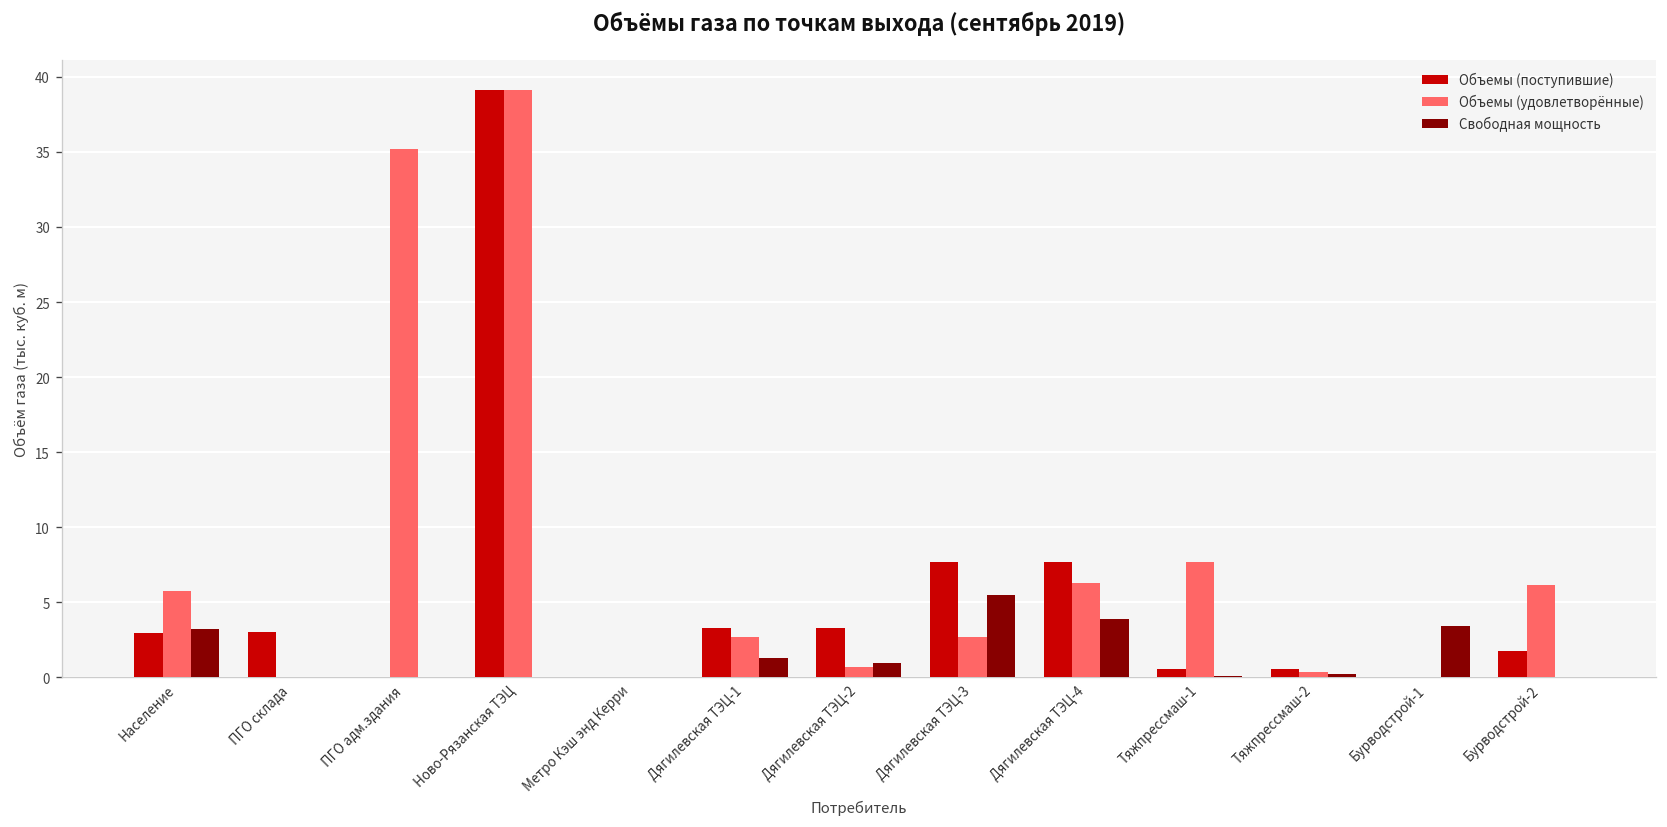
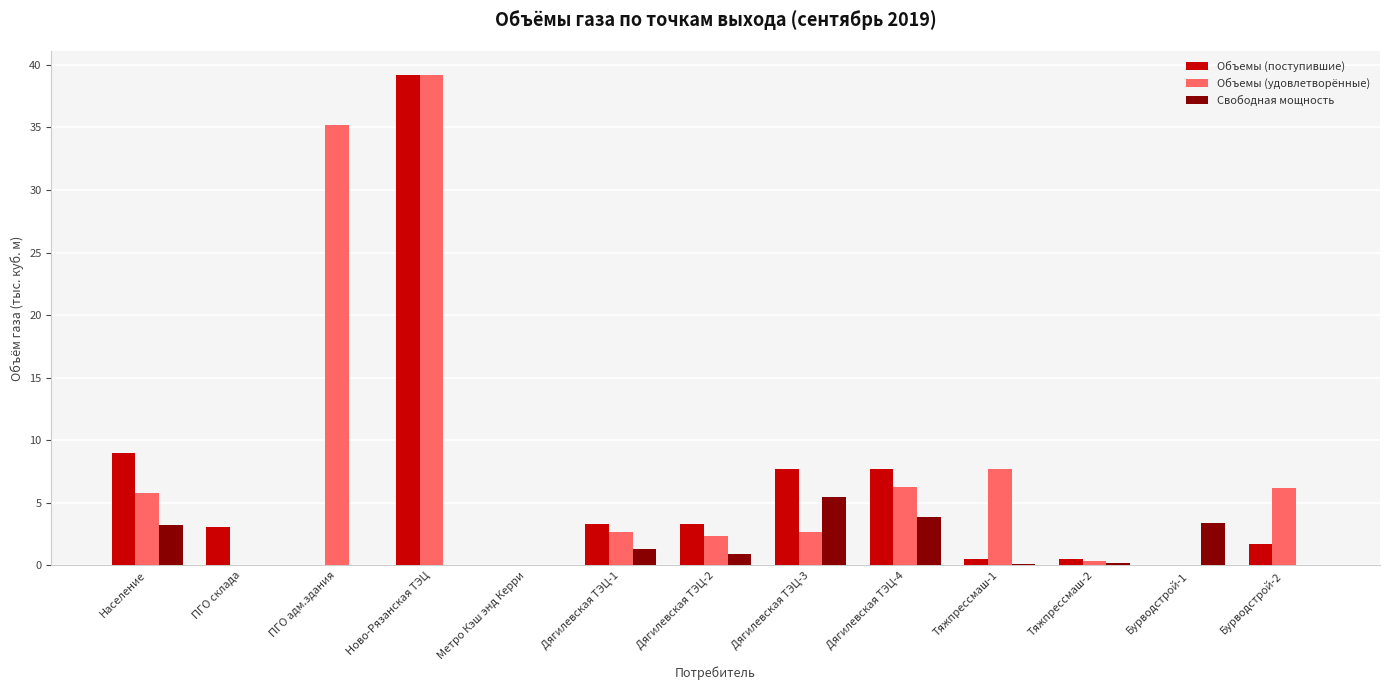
Объемы (поступившие), Население: 3.0 -> 9.0
Объемы (удовлетворённые), Дягилевская ТЭЦ-2: 0.7 -> 2.4
